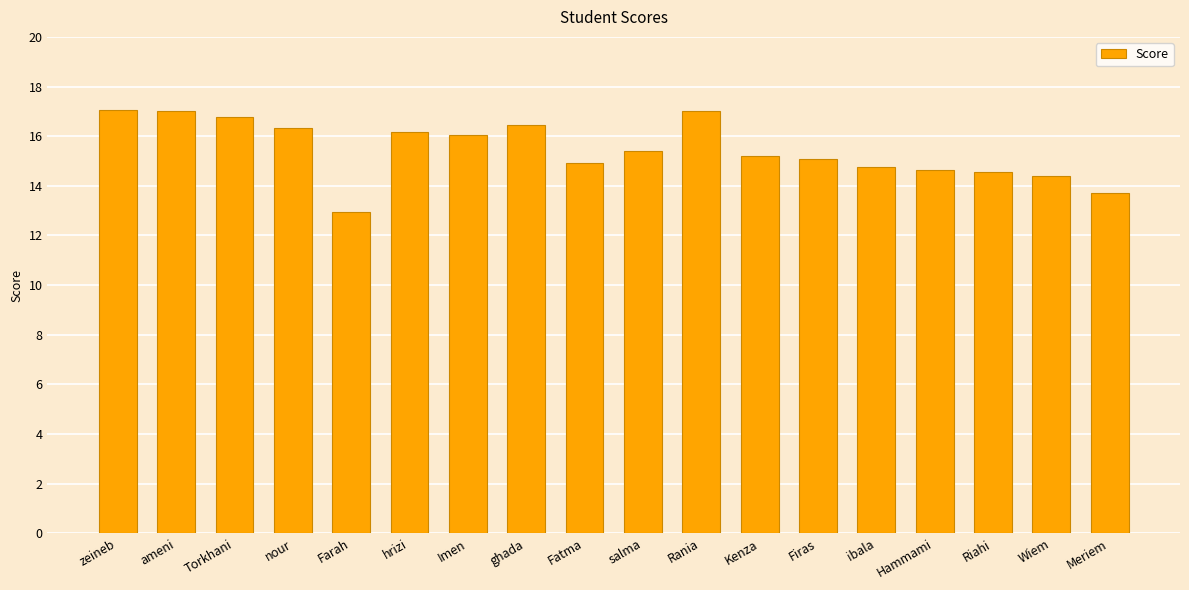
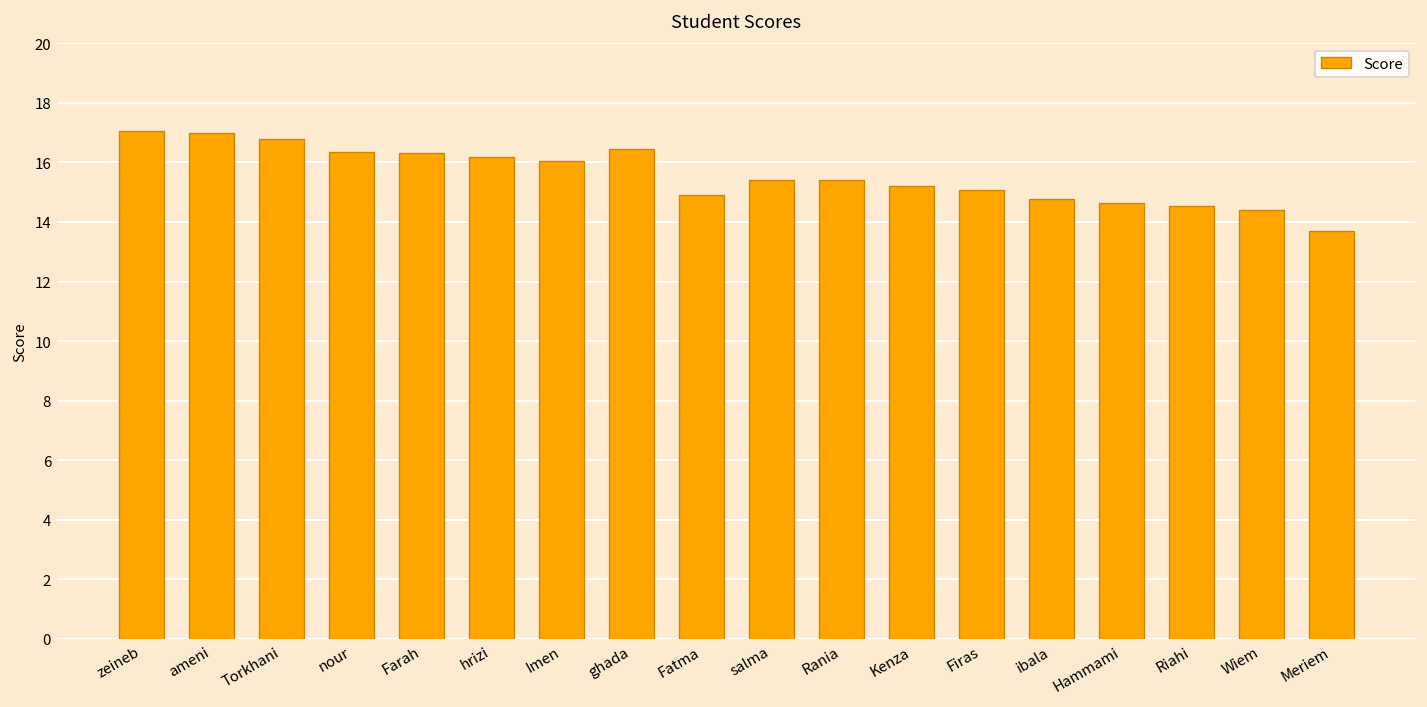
Farah: 12.9 -> 16.3
Rania: 17.0 -> 15.4
